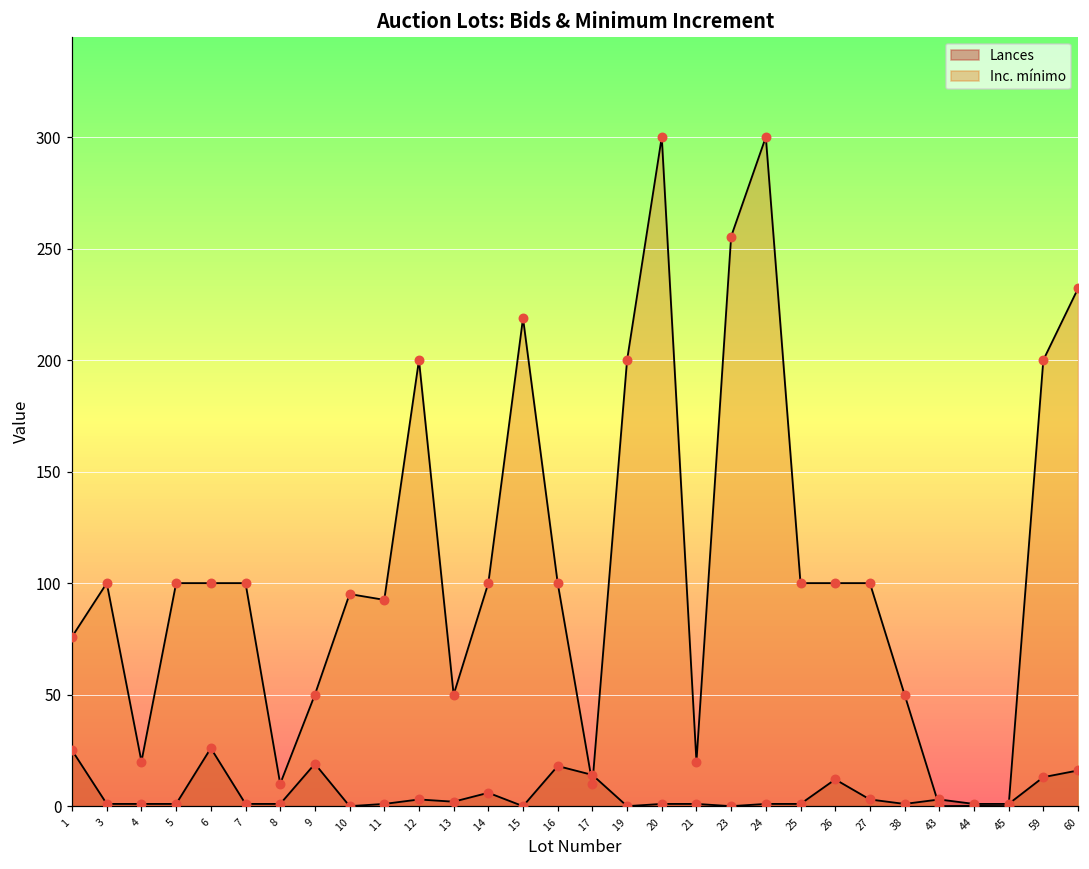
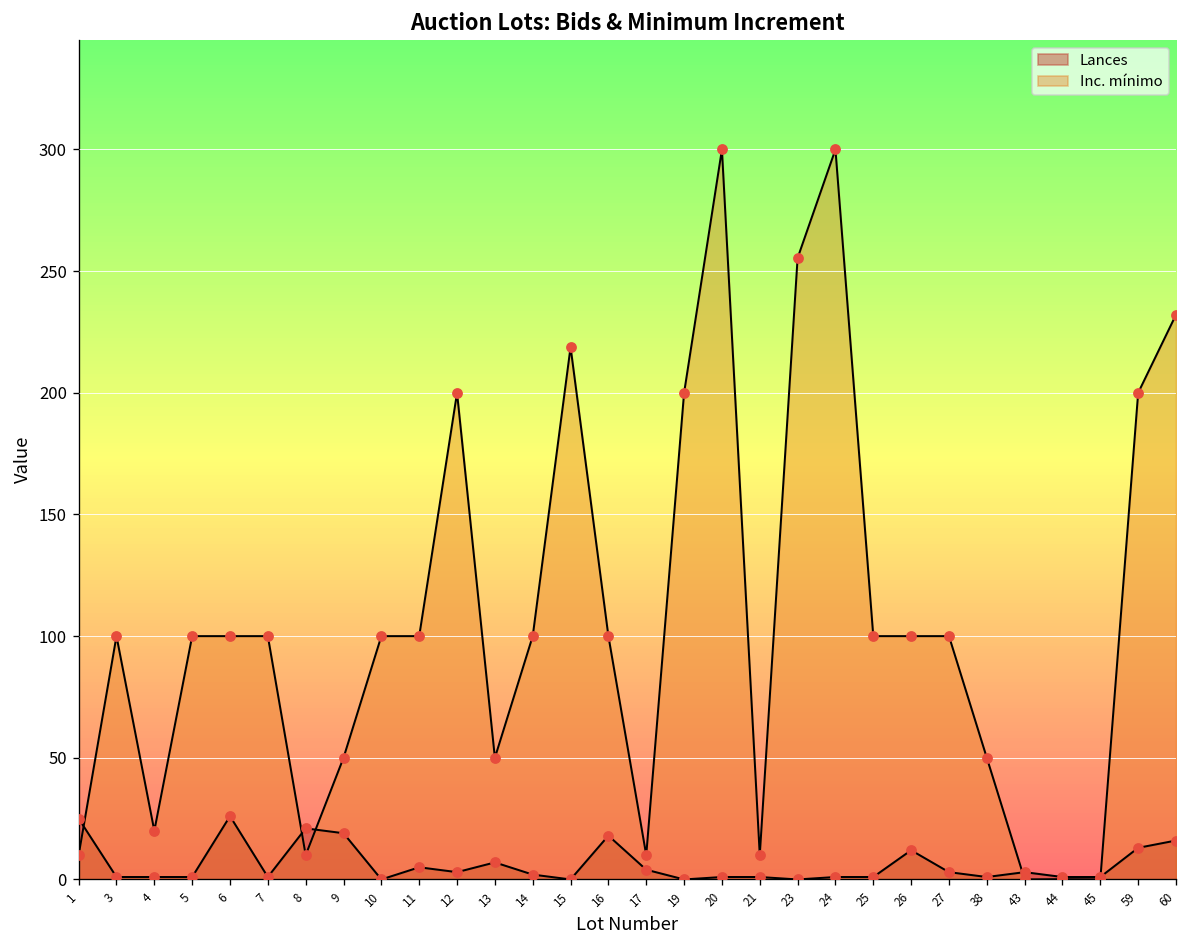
Inc. mínimo, 1: 76 -> 10
Lances, 8: 1 -> 21
Inc. mínimo, 10: 95 -> 100
Lances, 11: 1 -> 5
Inc. mínimo, 11: 93 -> 100
Lances, 13: 2 -> 7
Lances, 14: 6 -> 2
Lances, 17: 14 -> 4
Inc. mínimo, 21: 20 -> 10
